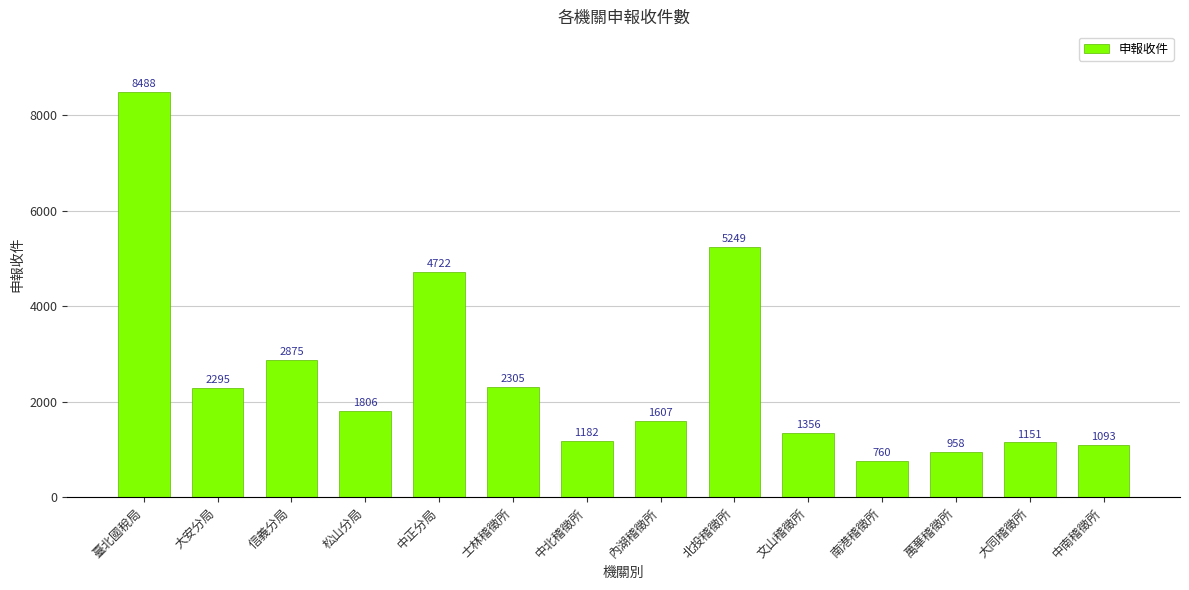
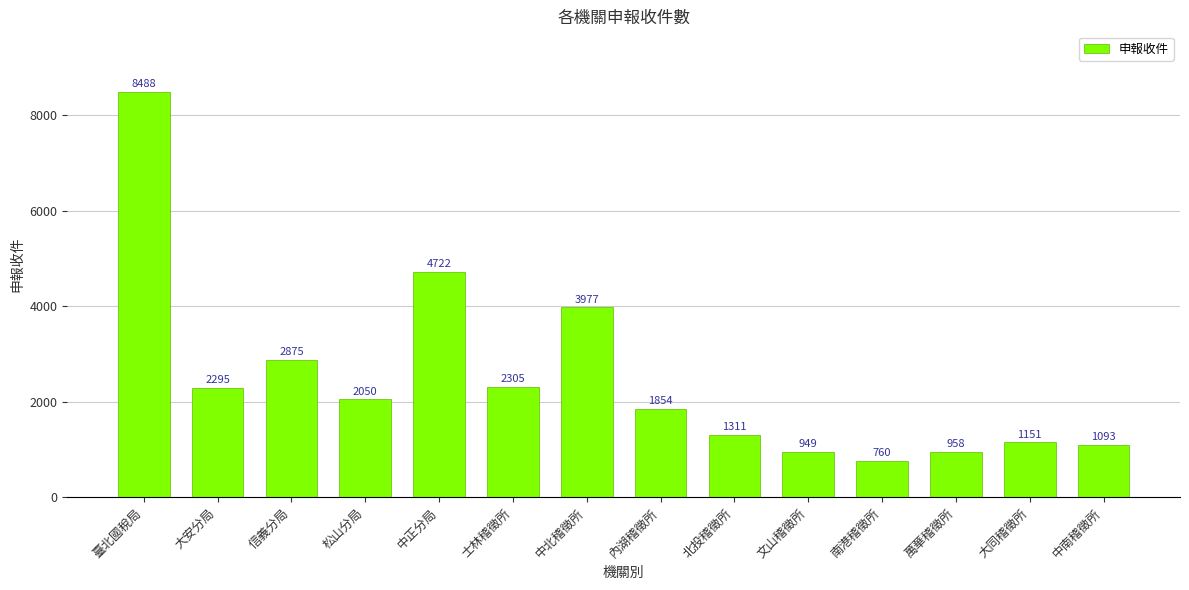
松山分局: 1806 -> 2050
中北稽徵所: 1182 -> 3977
內湖稽徵所: 1607 -> 1854
北投稽徵所: 5249 -> 1311
文山稽徵所: 1356 -> 949
